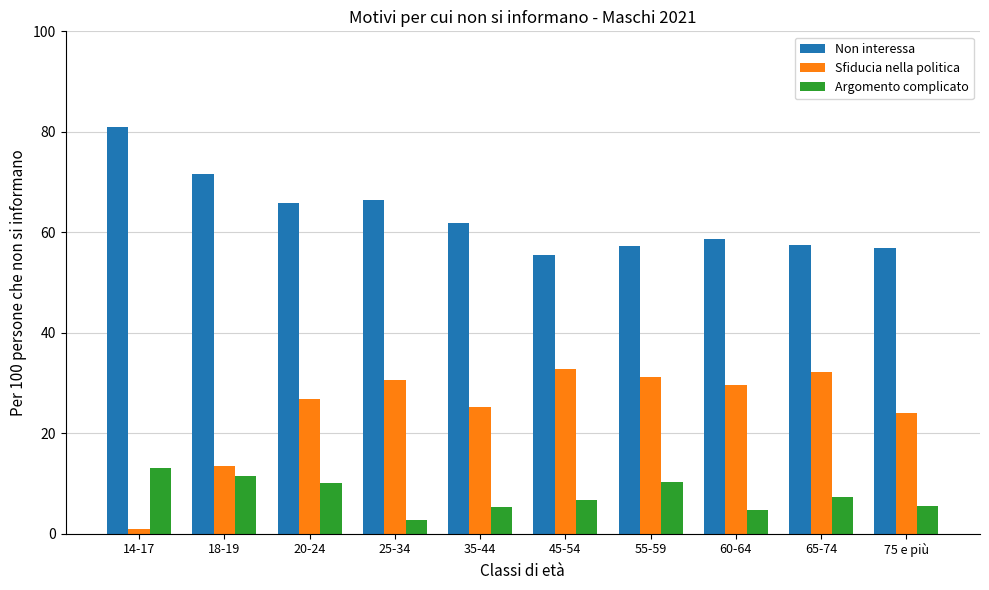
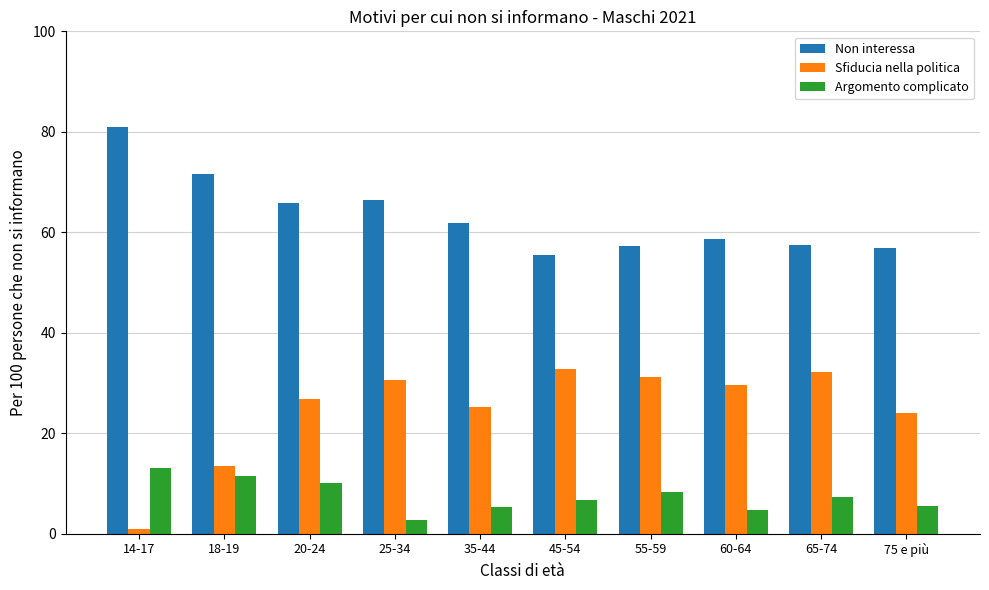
Argomento complicato, 55-59: 10 -> 8
